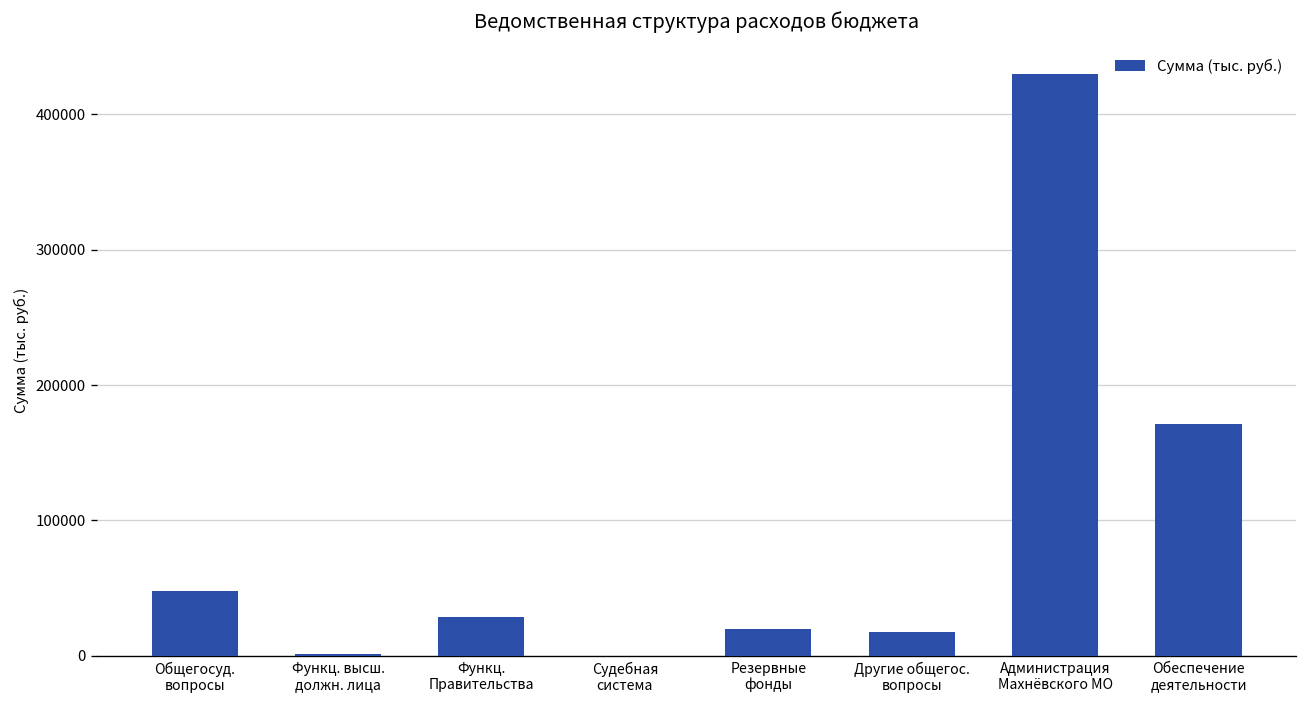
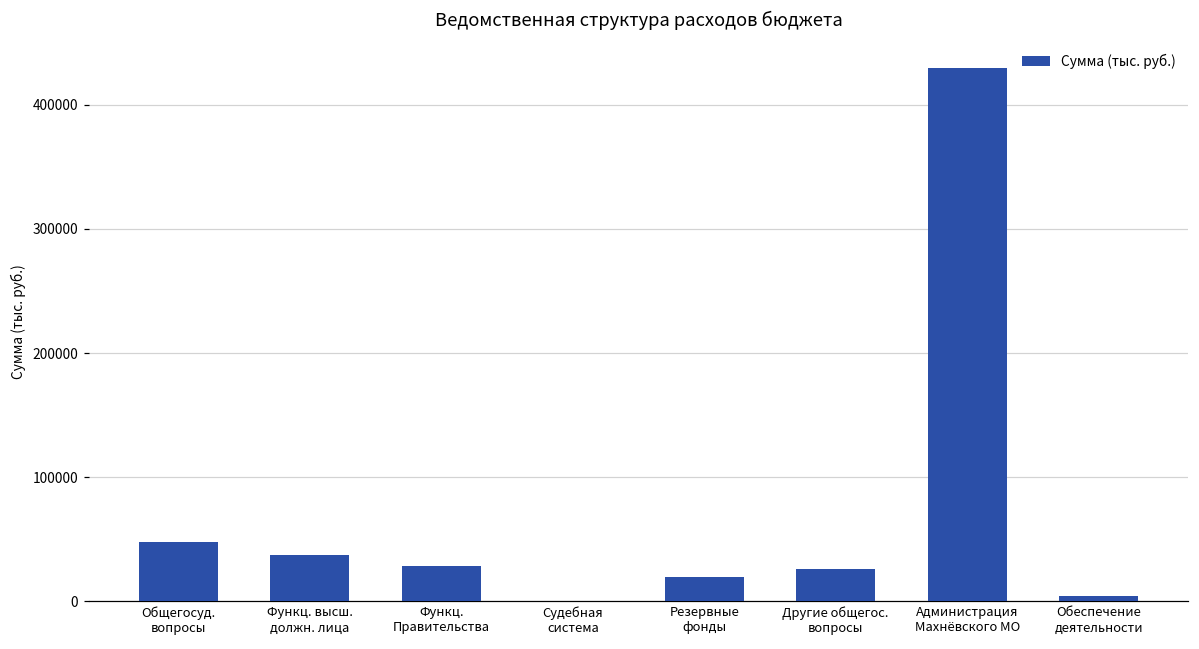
Функц. высш. должн. лица: 2000 -> 37000
Другие общегос. вопросы: 17000 -> 26000
Обеспечение деятельности: 171000 -> 4000
